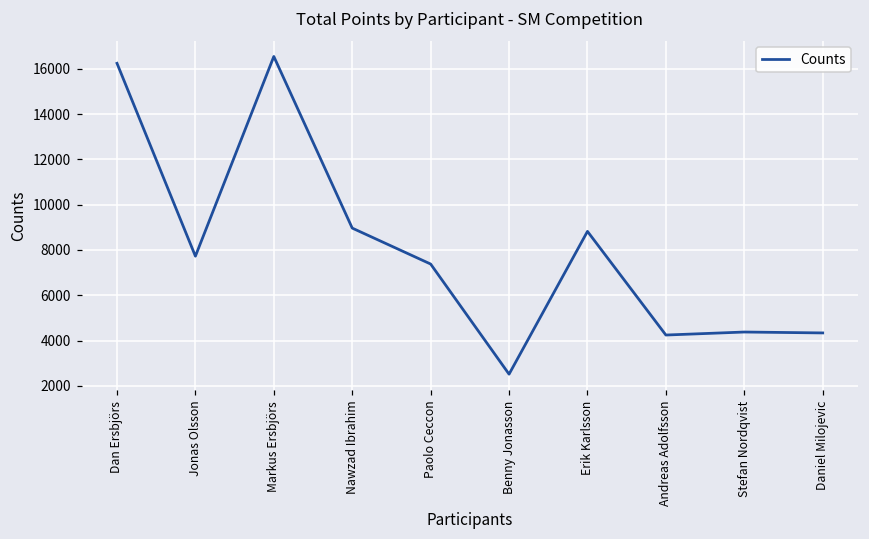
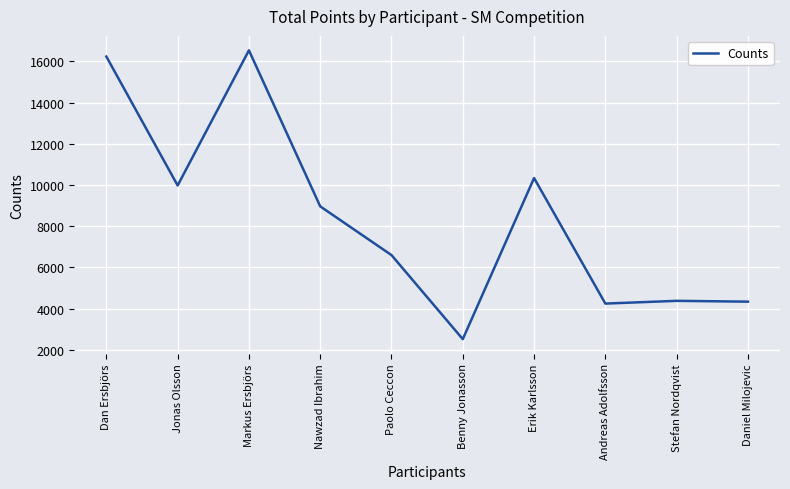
Jonas Olsson: 7700 -> 10000
Paolo Ceccon: 7400 -> 6600
Erik Karlsson: 8800 -> 10300
